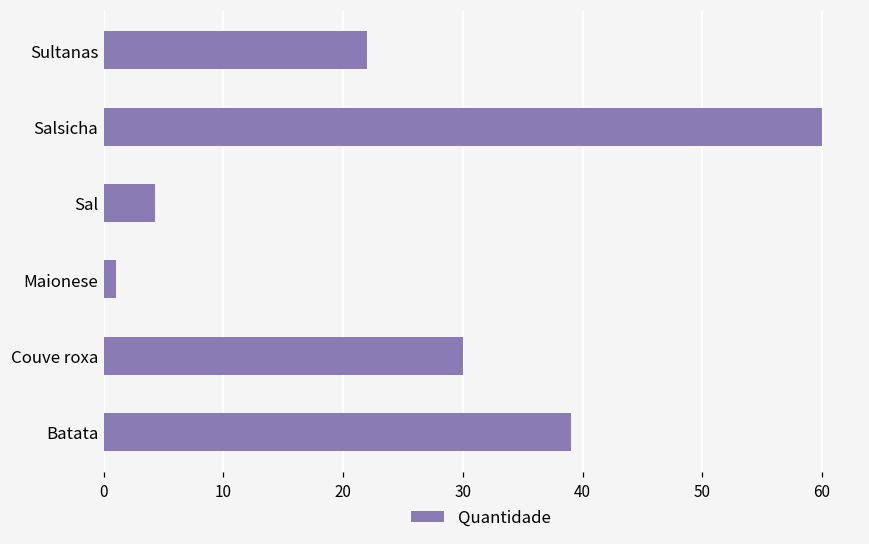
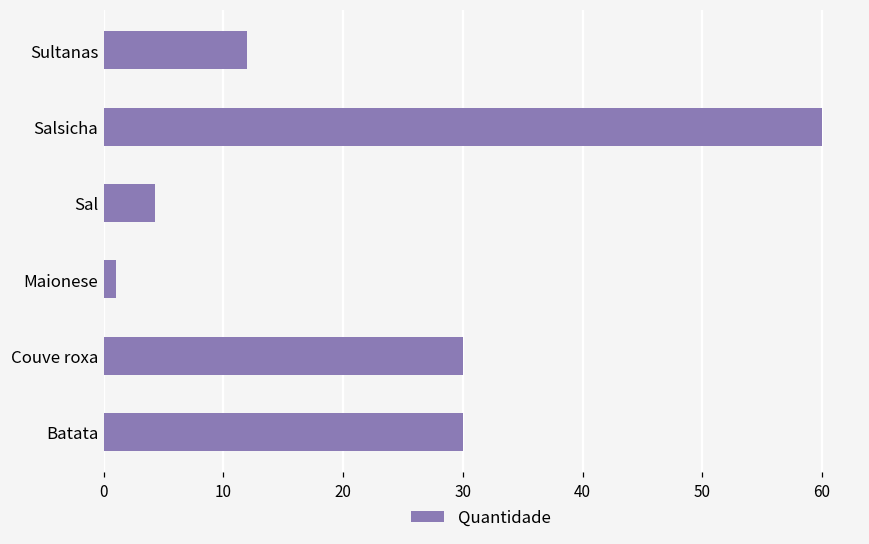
Sultanas: 22 -> 12
Batata: 39 -> 30
